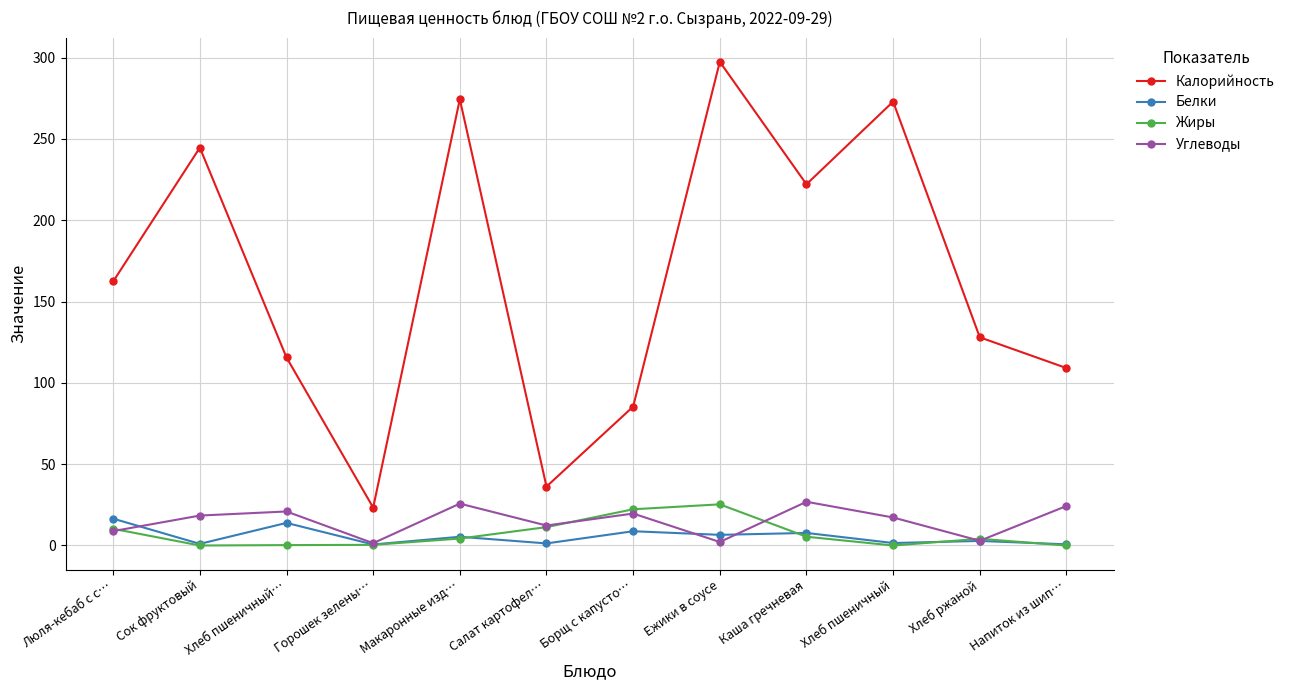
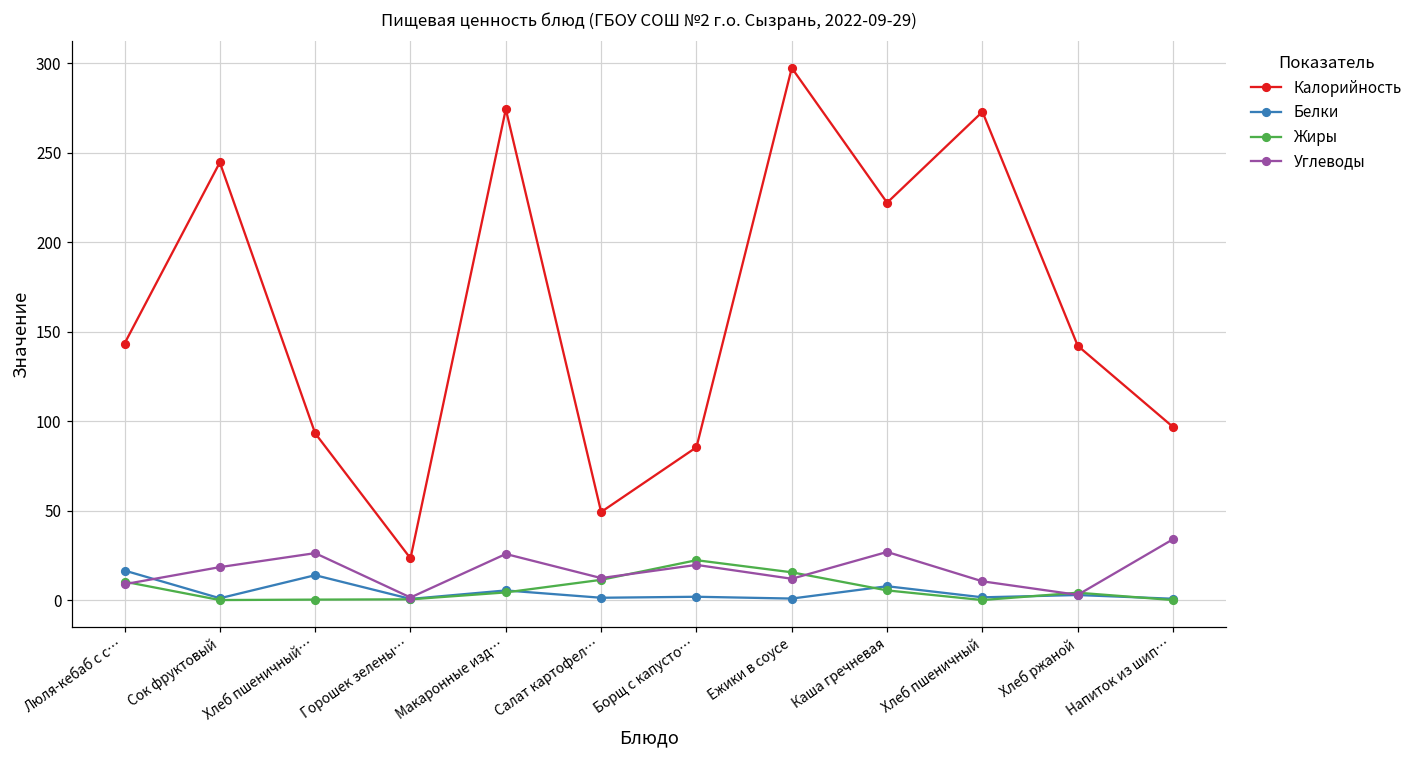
Калорийность, Люля-кебаб с с…: 162 -> 143
Калорийность, Хлеб пшеничный…: 116 -> 93
Углеводы, Хлеб пшеничный…: 21 -> 26
Калорийность, Салат картофел…: 36 -> 49
Белки, Борщ с капусто…: 9 -> 2
Белки, Ежики в соусе: 7 -> 1
Жиры, Ежики в соусе: 25 -> 16
Углеводы, Ежики в соусе: 2 -> 12
Углеводы, Хлеб пшеничный: 17 -> 10
Калорийность, Хлеб ржаной: 128 -> 142
Калорийность, Напиток из шип…: 109 -> 97
Углеводы, Напиток из шип…: 24 -> 34
